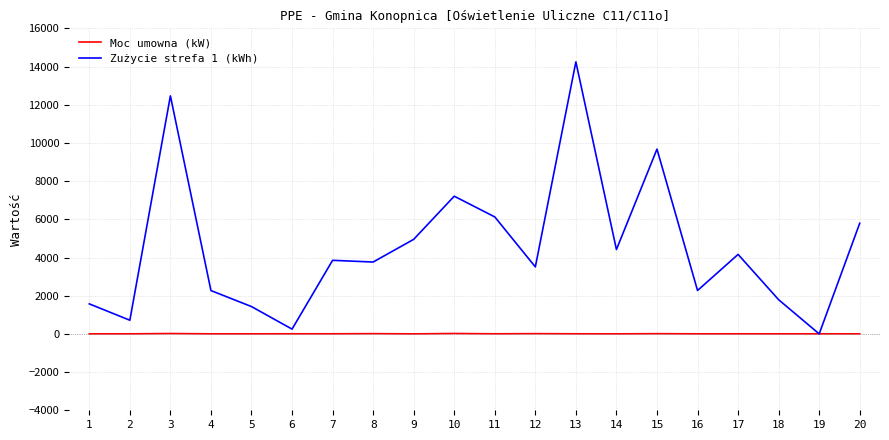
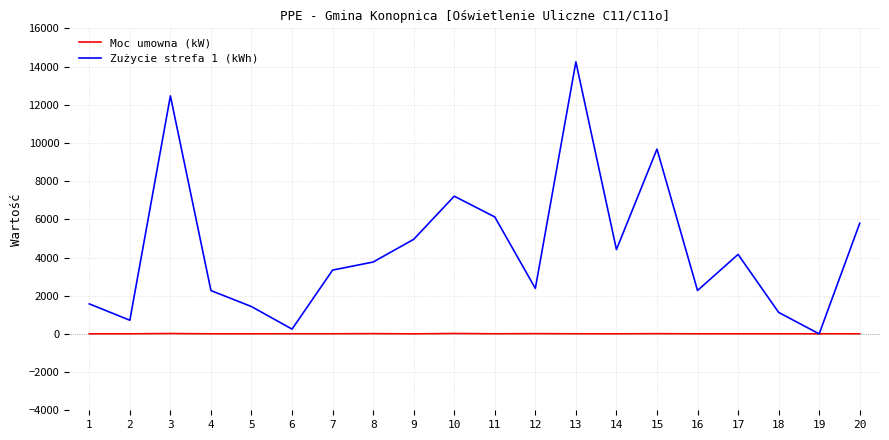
Zużycie strefa 1 (kWh), 7: 3900 -> 3300
Zużycie strefa 1 (kWh), 12: 3500 -> 2400
Zużycie strefa 1 (kWh), 18: 1800 -> 1100
